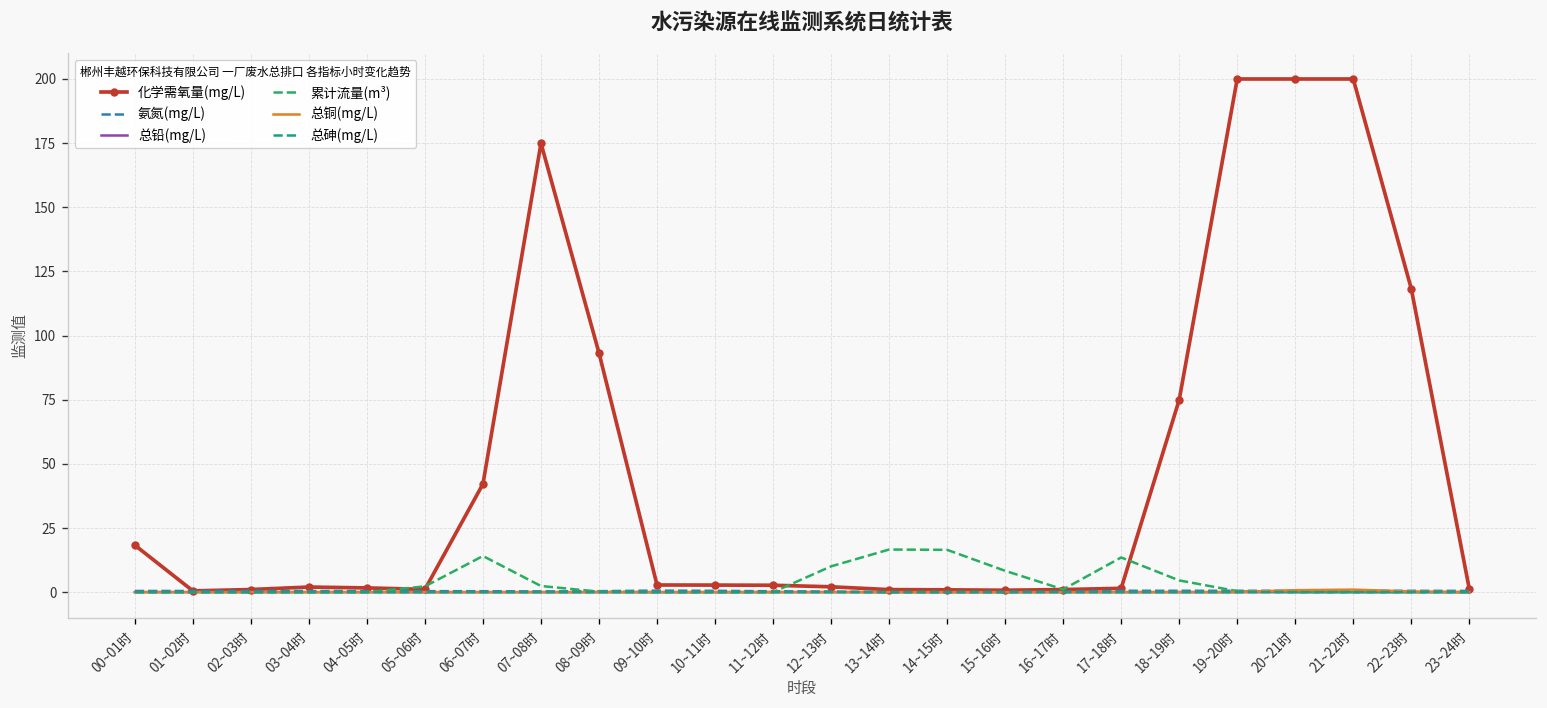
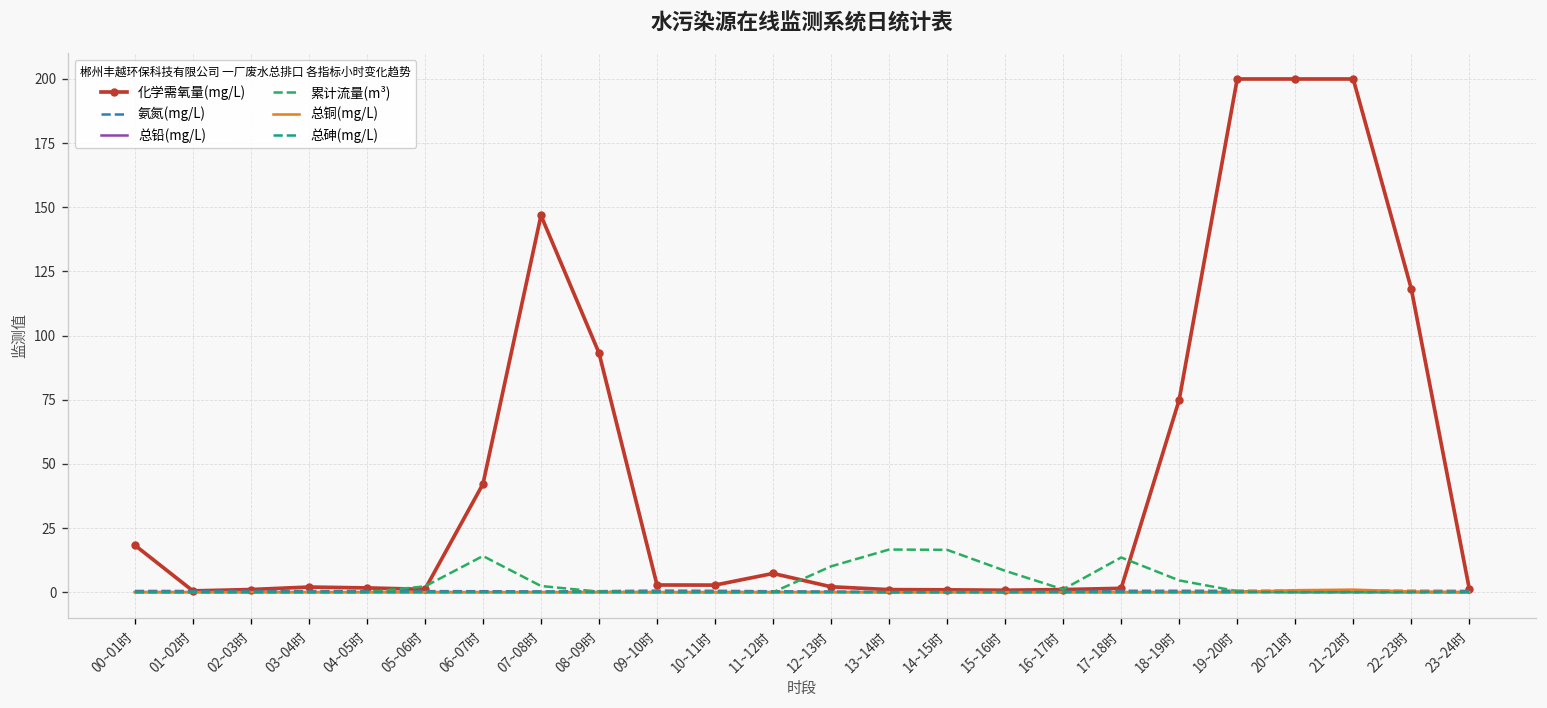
化学需氧量(mg/L), 07~08时: 175 -> 147
化学需氧量(mg/L), 11~12时: 3 -> 7
